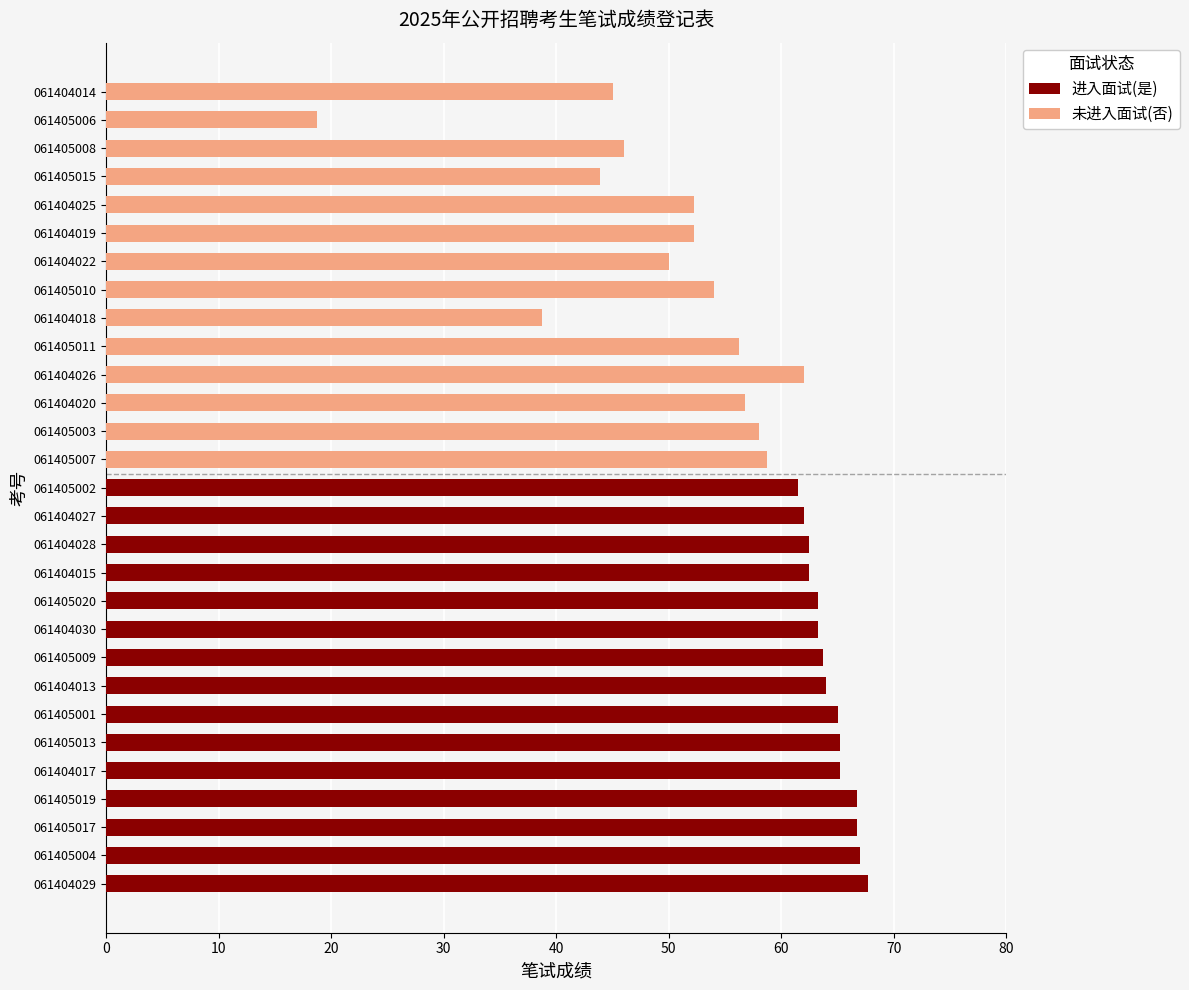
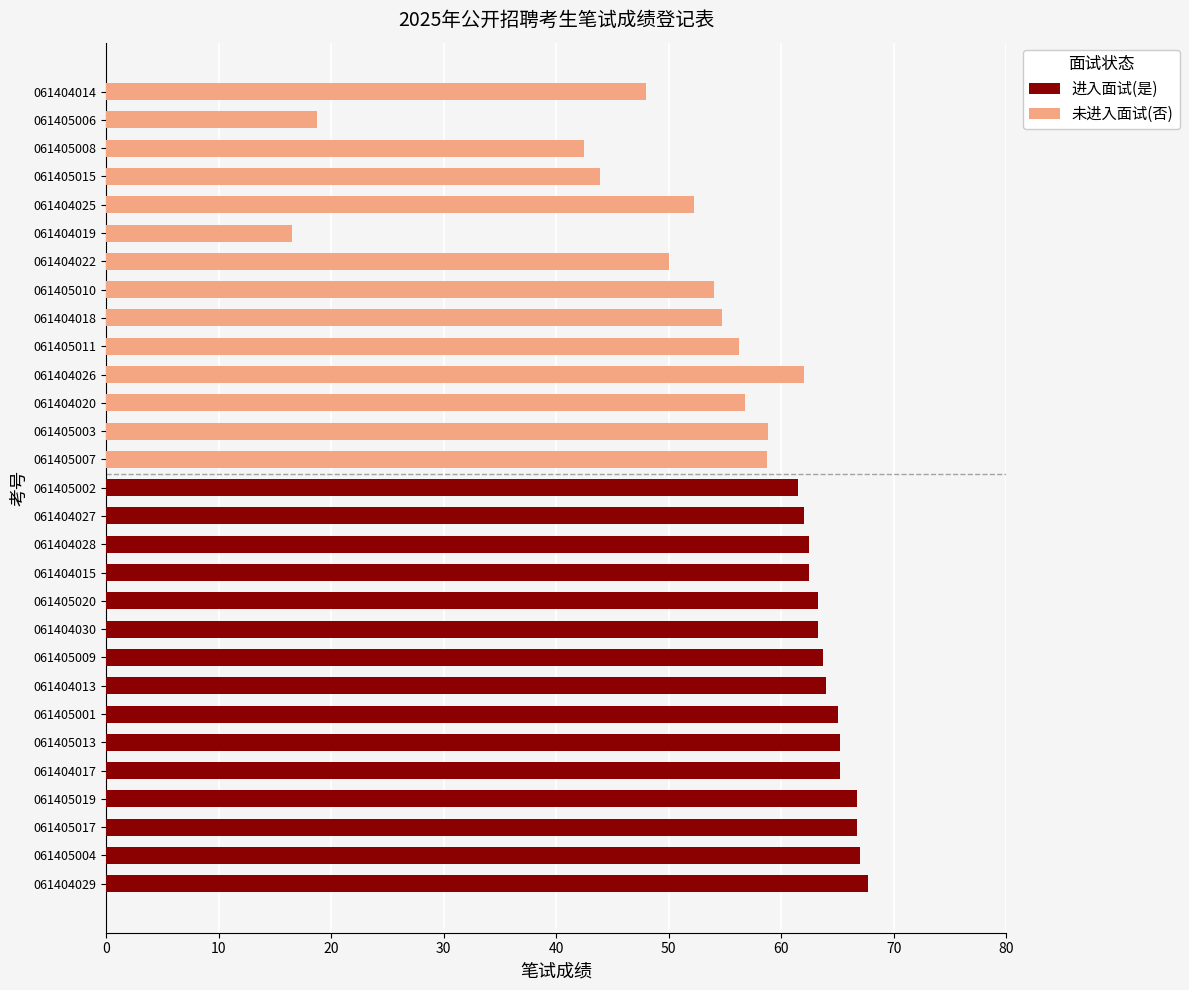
未进入面试(否), 061404014: 45 -> 48
未进入面试(否), 061405008: 46.0 -> 42.5
未进入面试(否), 061404019: 52.3 -> 16.5
未进入面试(否), 061404018: 38.8 -> 54.8
未进入面试(否), 061405003: 58.0 -> 58.8
